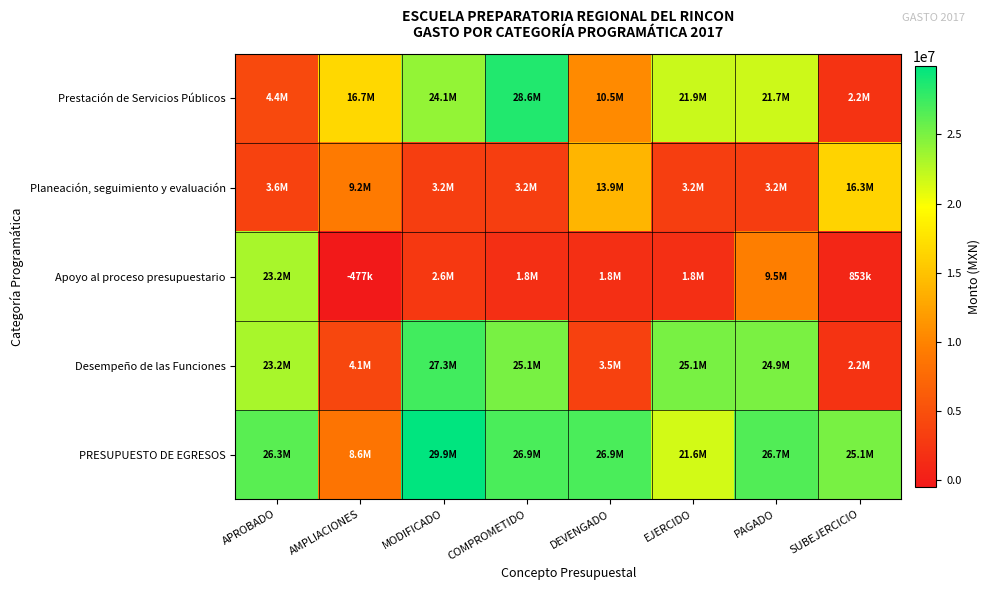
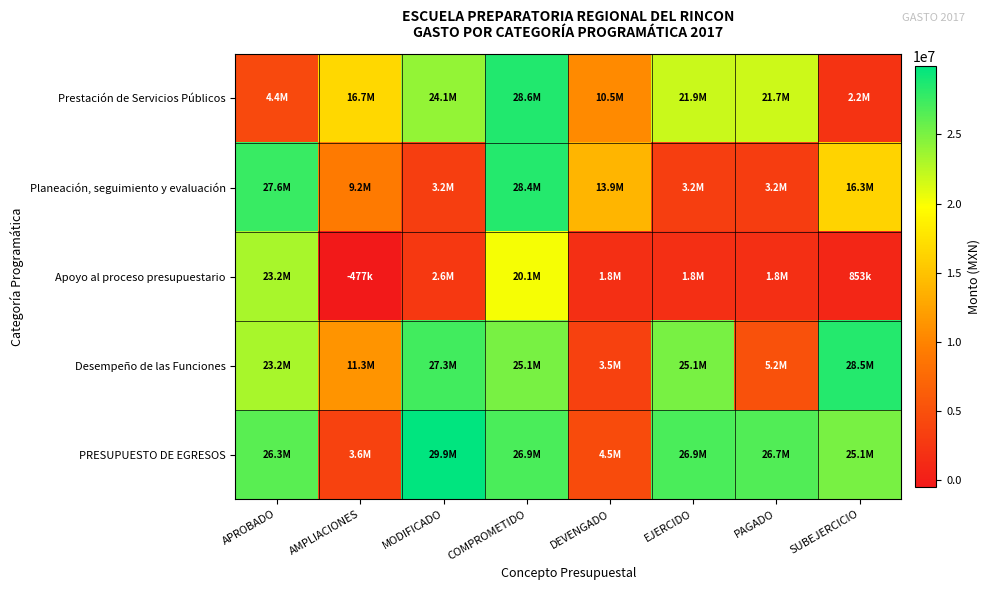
Planeación, seguimiento y evaluación, APROBADO: 3.6M -> 27.6M
Planeación, seguimiento y evaluación, COMPROMETIDO: 3.2M -> 28.4M
Apoyo al proceso presupuestario, COMPROMETIDO: 1.8M -> 20.1M
Apoyo al proceso presupuestario, PAGADO: 9.5M -> 1.8M
Desempeño de las Funciones, AMPLIACIONES: 4.1M -> 11.3M
Desempeño de las Funciones, PAGADO: 24.9M -> 5.2M
Desempeño de las Funciones, SUBEJERCICIO: 2.2M -> 28.5M
PRESUPUESTO DE EGRESOS, AMPLIACIONES: 8.6M -> 3.6M
PRESUPUESTO DE EGRESOS, DEVENGADO: 26.9M -> 4.5M
PRESUPUESTO DE EGRESOS, EJERCIDO: 21.6M -> 26.9M
